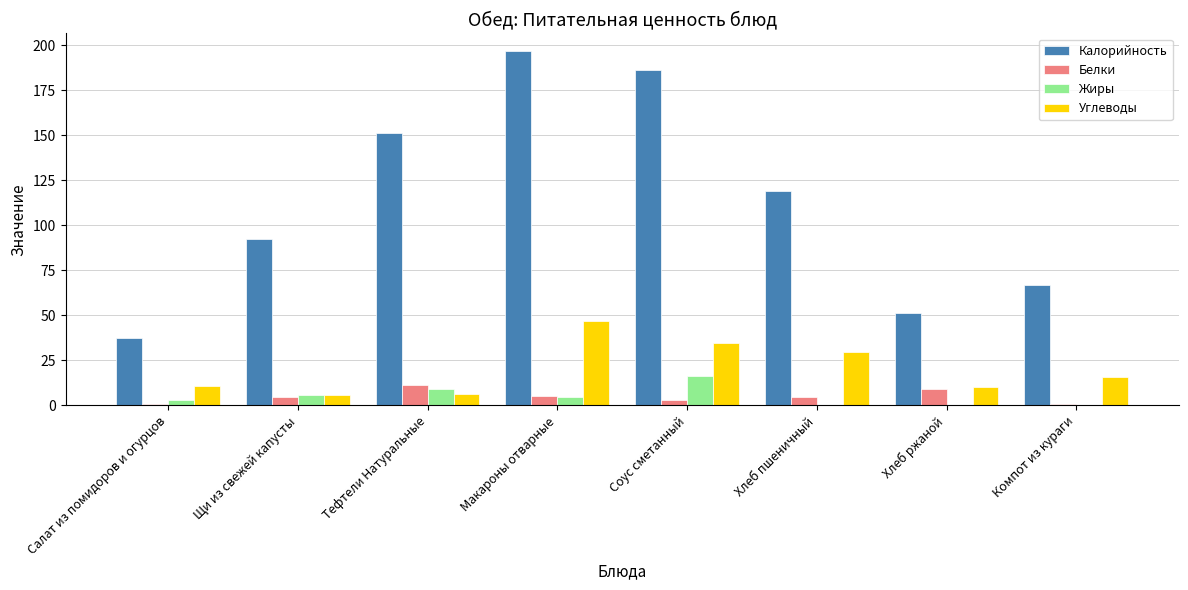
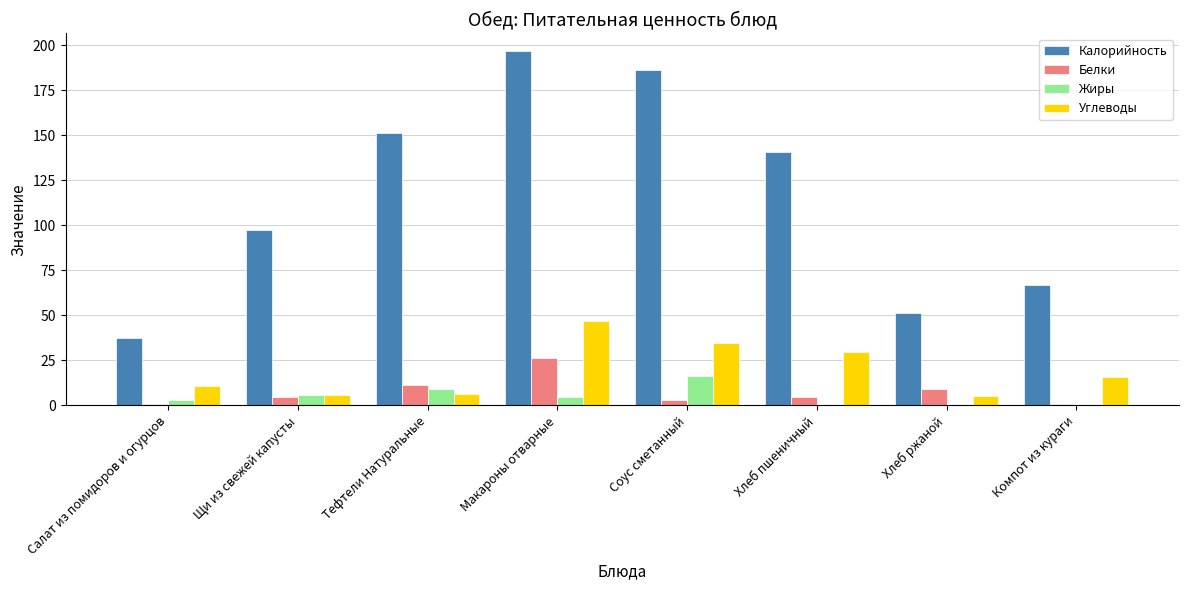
Калорийность, Щи из свежей капусты: 92 -> 97
Белки, Макароны отварные: 5 -> 26
Калорийность, Хлеб пшеничный: 119 -> 141
Углеводы, Хлеб ржаной: 10 -> 6
